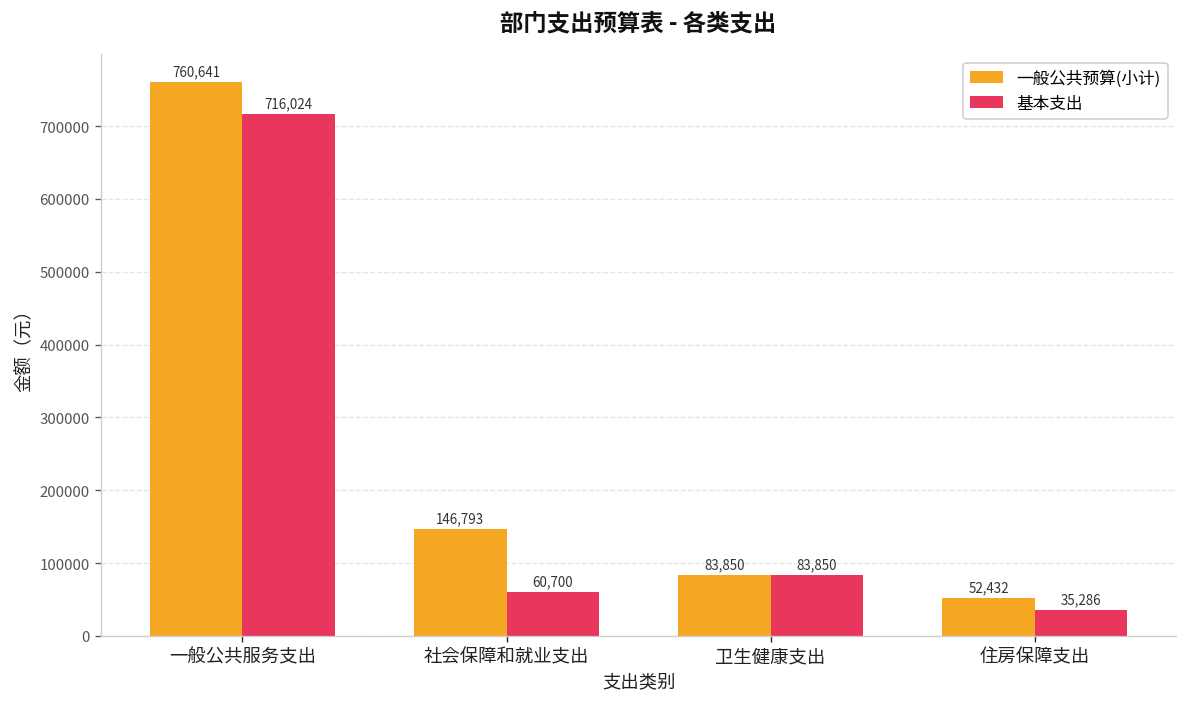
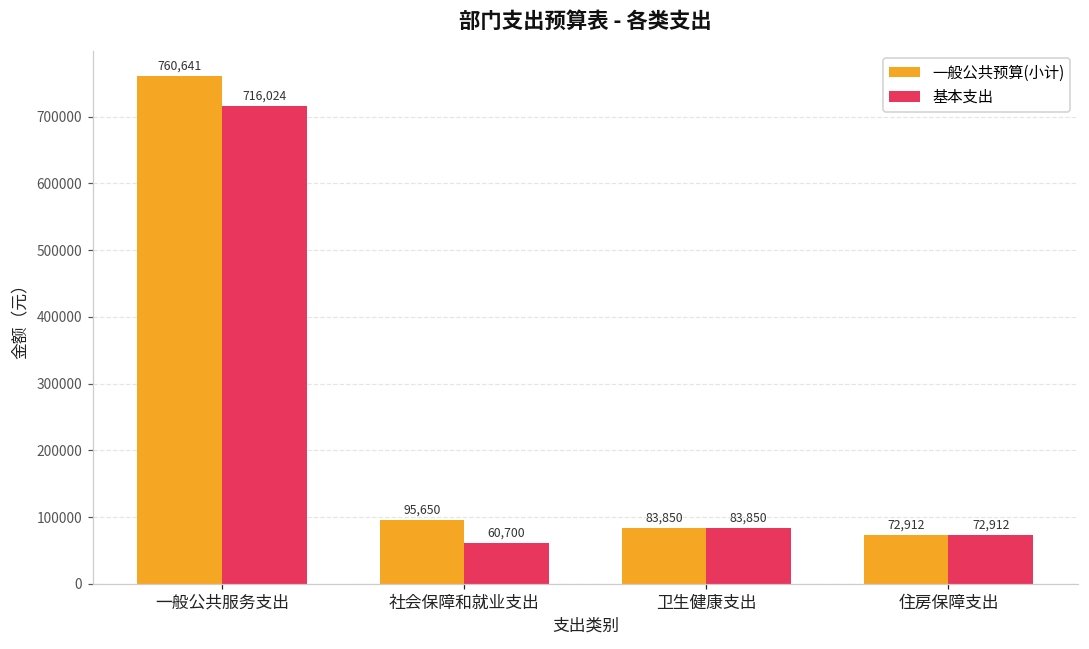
一般公共预算(小计), 社会保障和就业支出: 146,793 -> 95,650
一般公共预算(小计), 住房保障支出: 52,432 -> 72,912
基本支出, 住房保障支出: 35,286 -> 72,912
